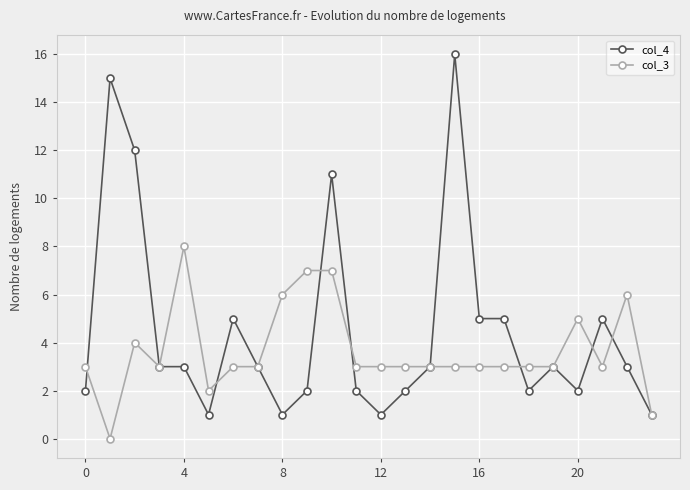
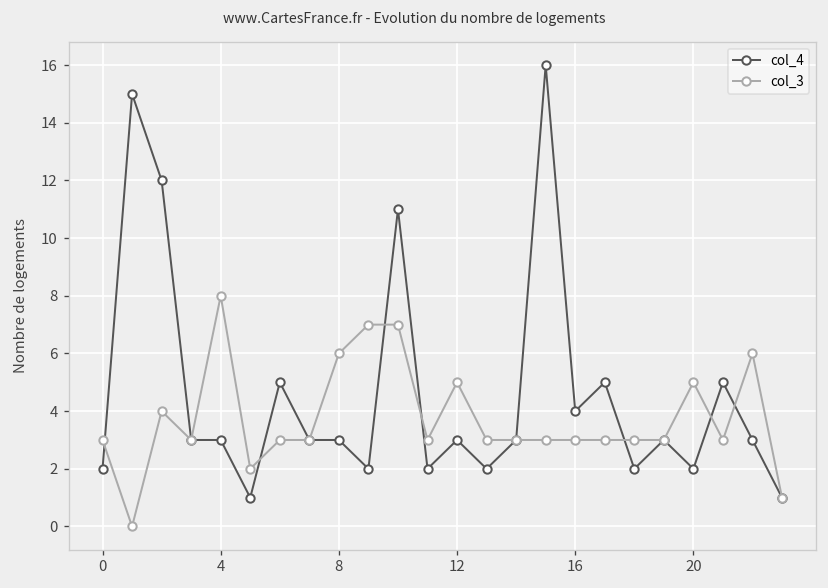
col_4, 8: 1 -> 3
col_4, 12: 1 -> 3
col_3, 12: 3 -> 5
col_4, 16: 5 -> 4
